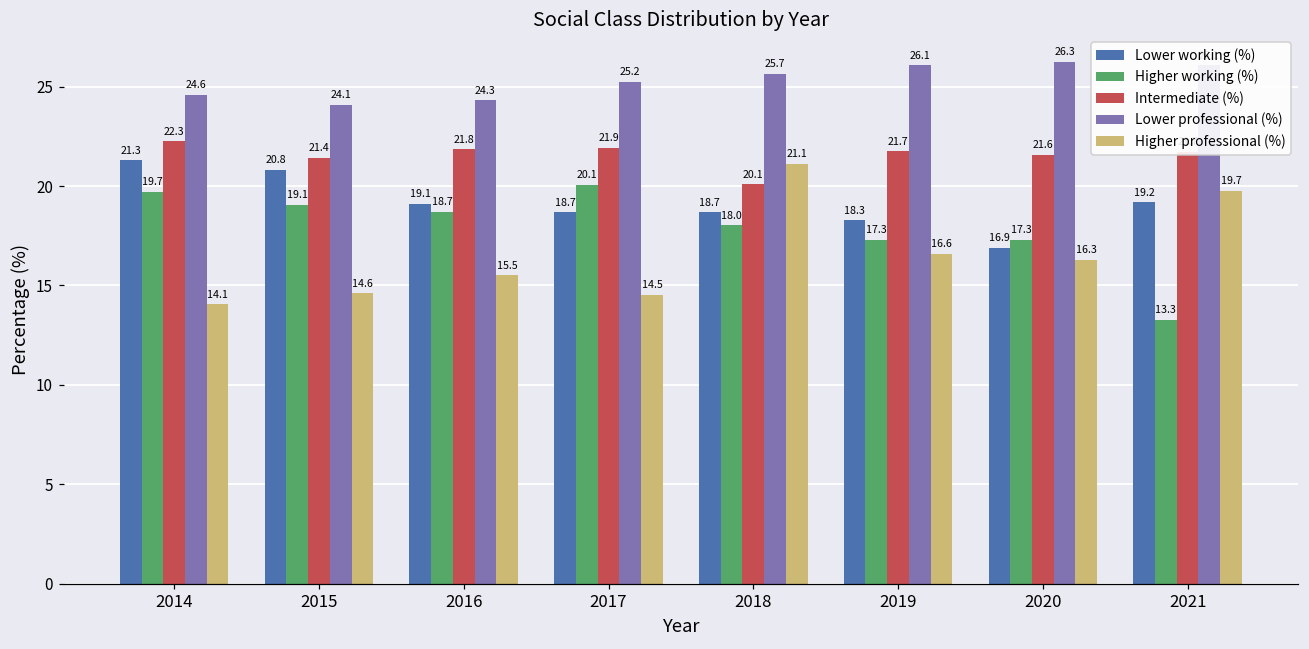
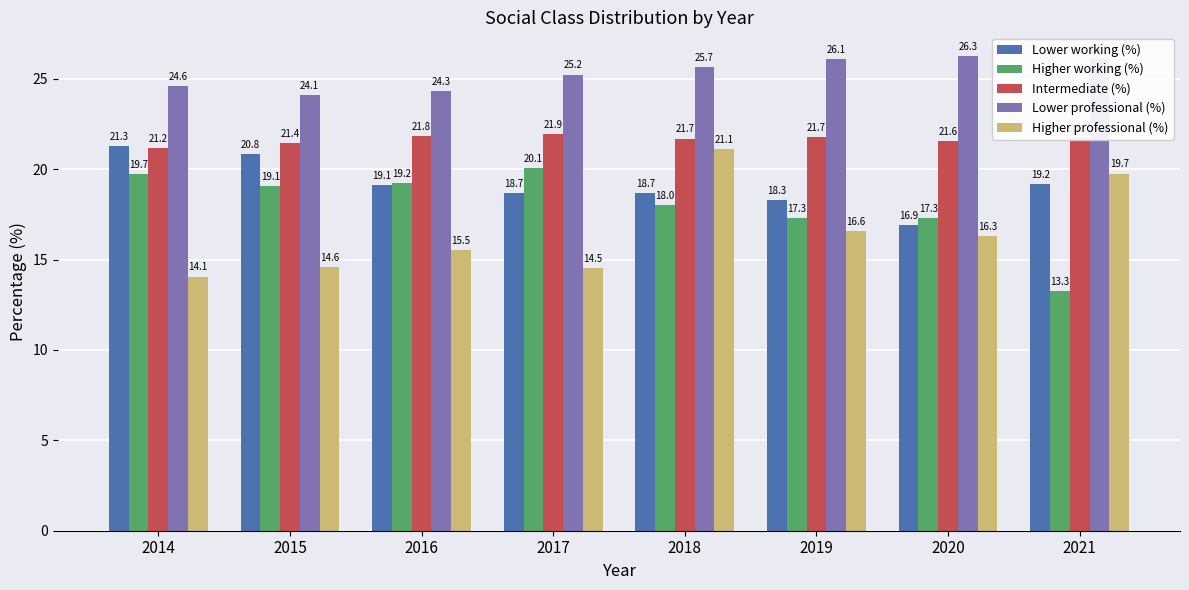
Intermediate (%), 2014: 22.3 -> 21.2
Higher working (%), 2016: 18.7 -> 19.2
Intermediate (%), 2018: 20.1 -> 21.7
